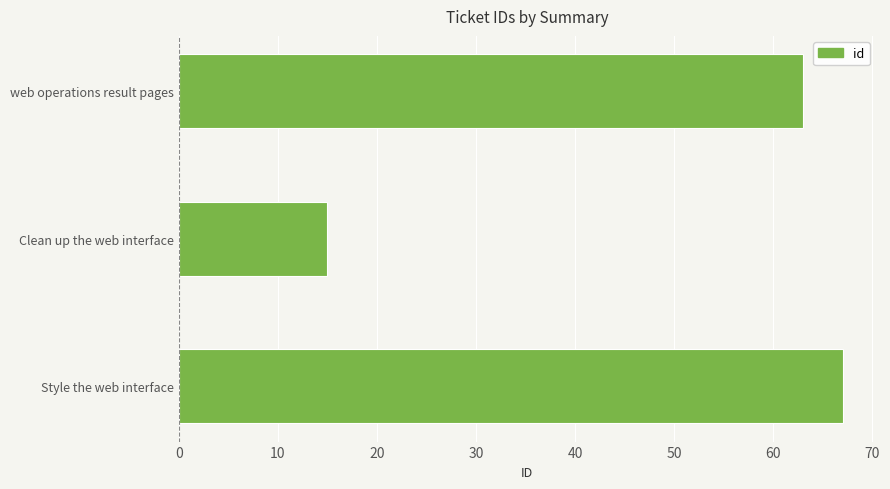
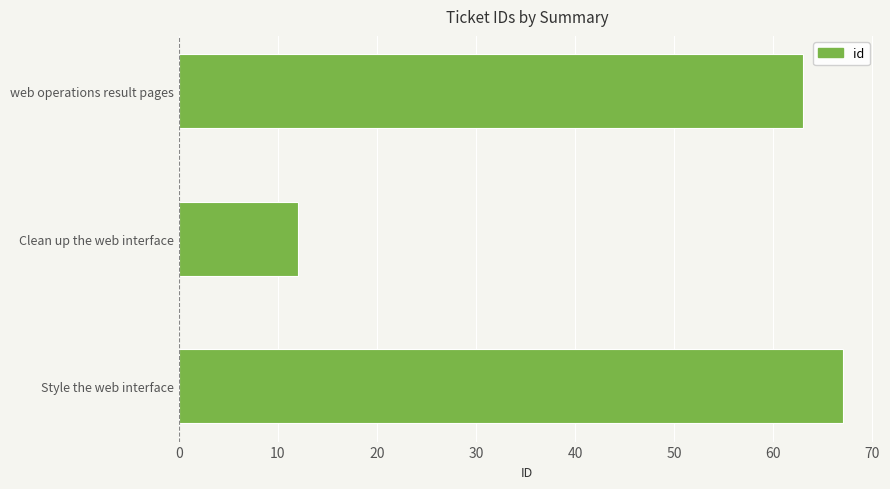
Clean up the web interface: 15 -> 12
